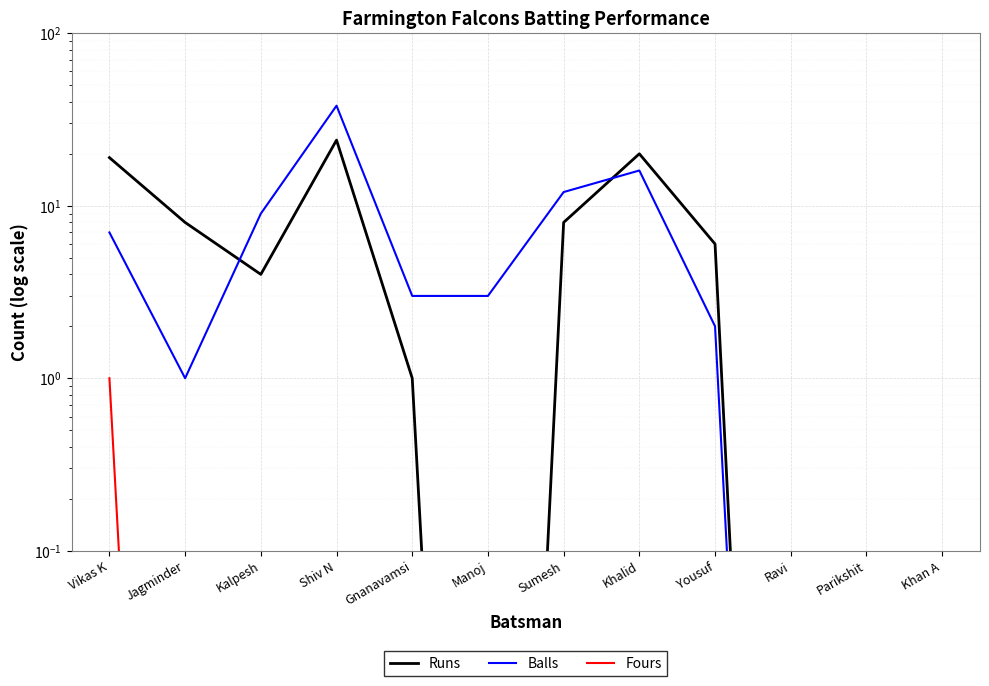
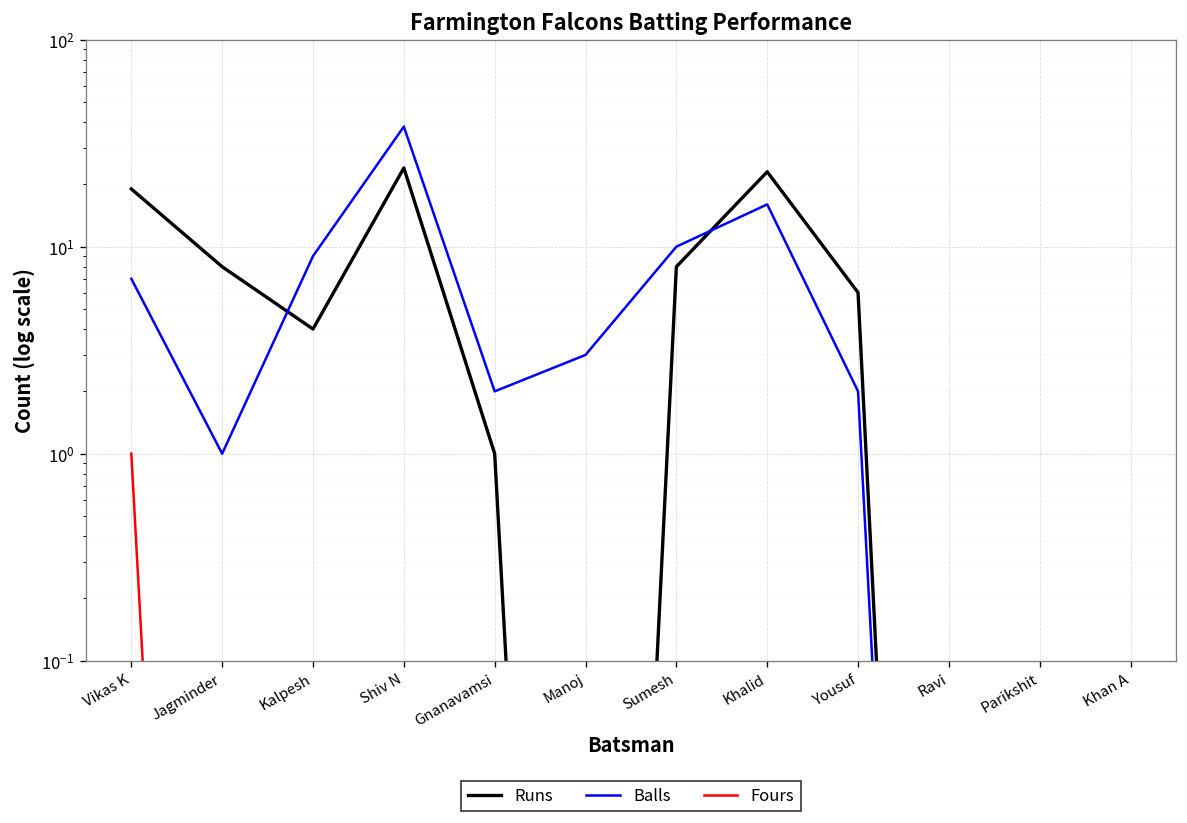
Balls, Gnanavamsi: 3.0 -> 2.0
Balls, Sumesh: 12 -> 10
Runs, Khalid: 20 -> 23
